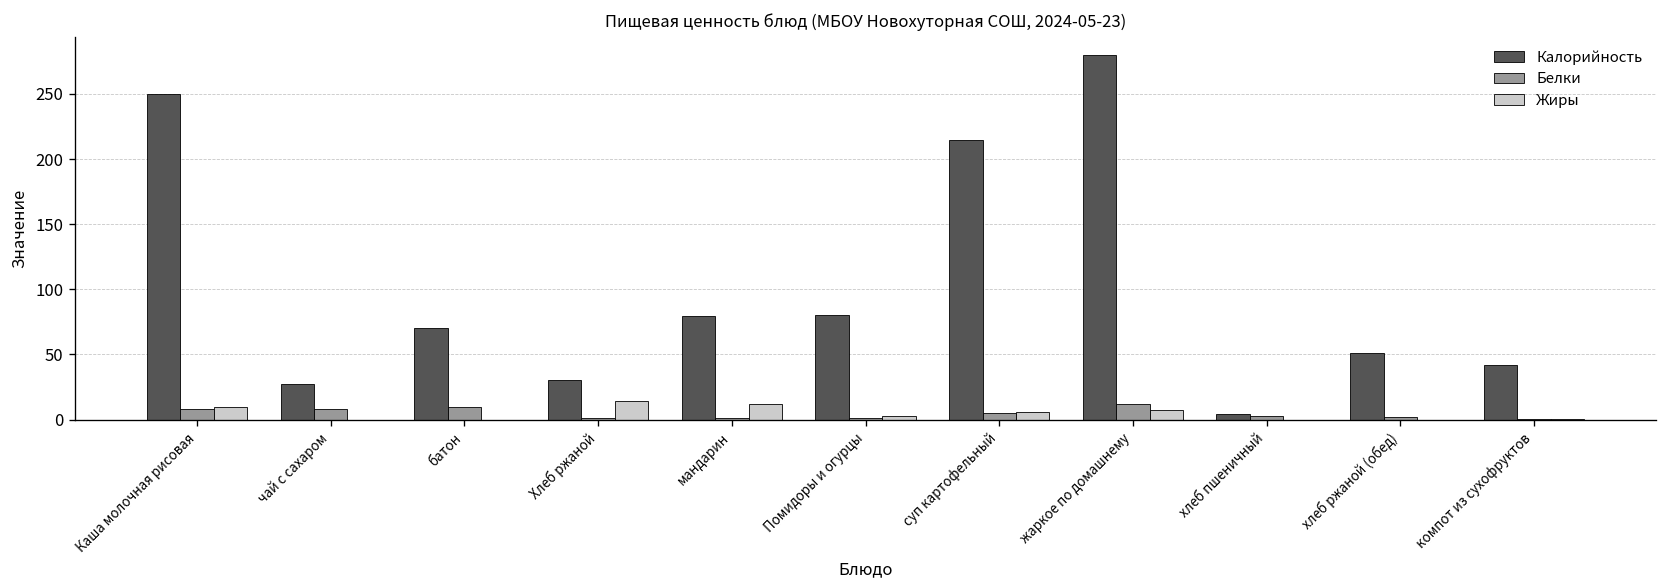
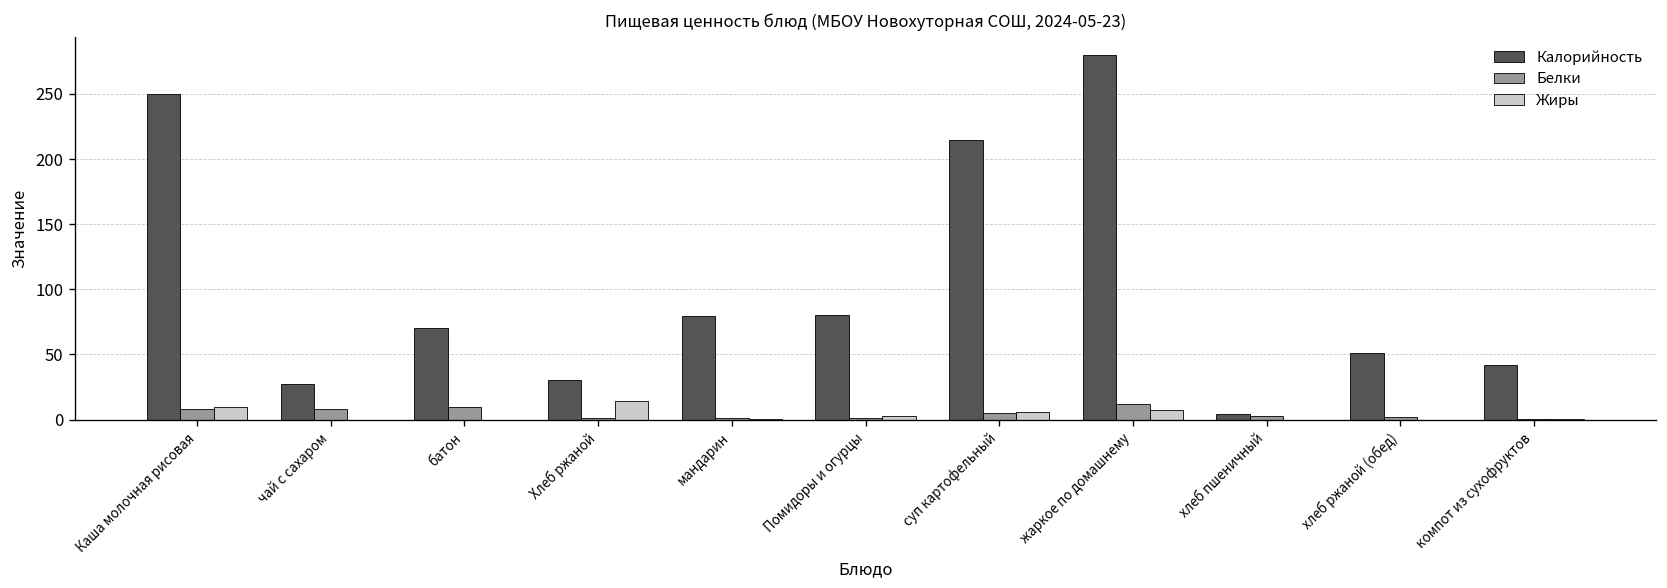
Жиры, мандарин: 12 -> 0
